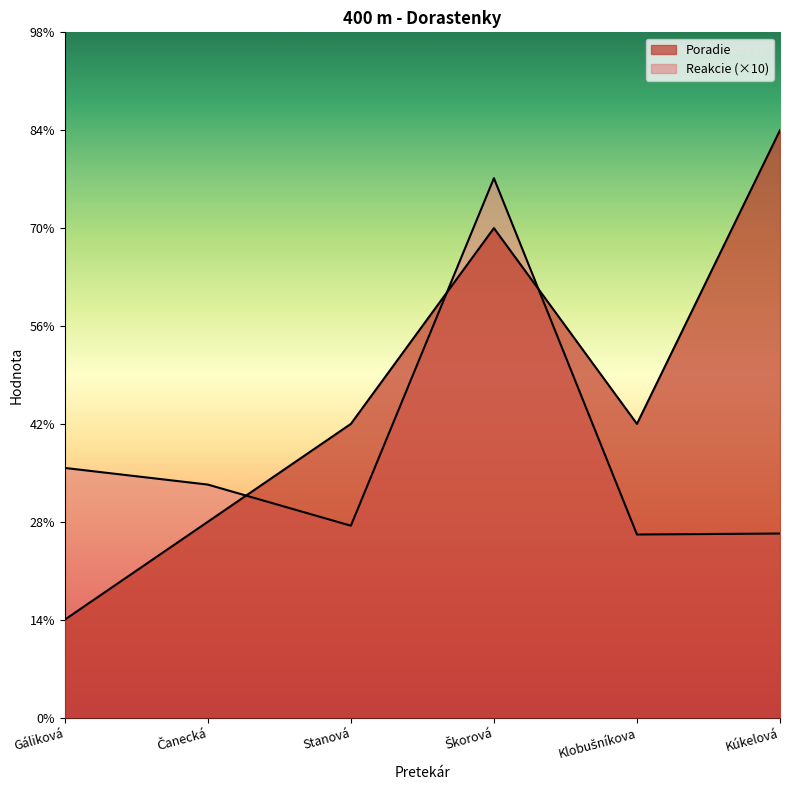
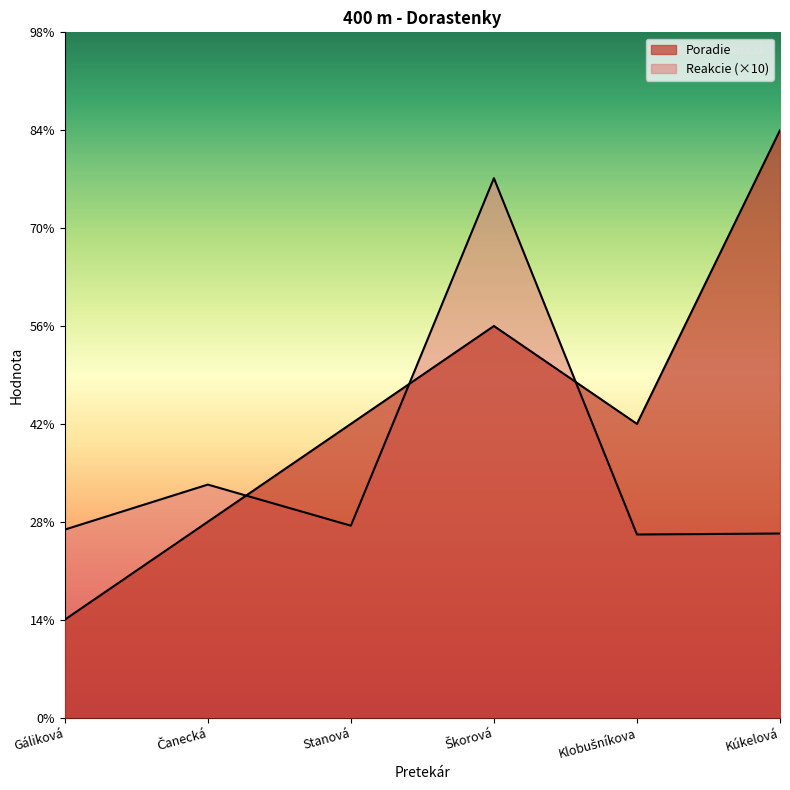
Reakcie (×10), Gáliková: 36% -> 27%
Poradie, Škorová: 70% -> 56%
